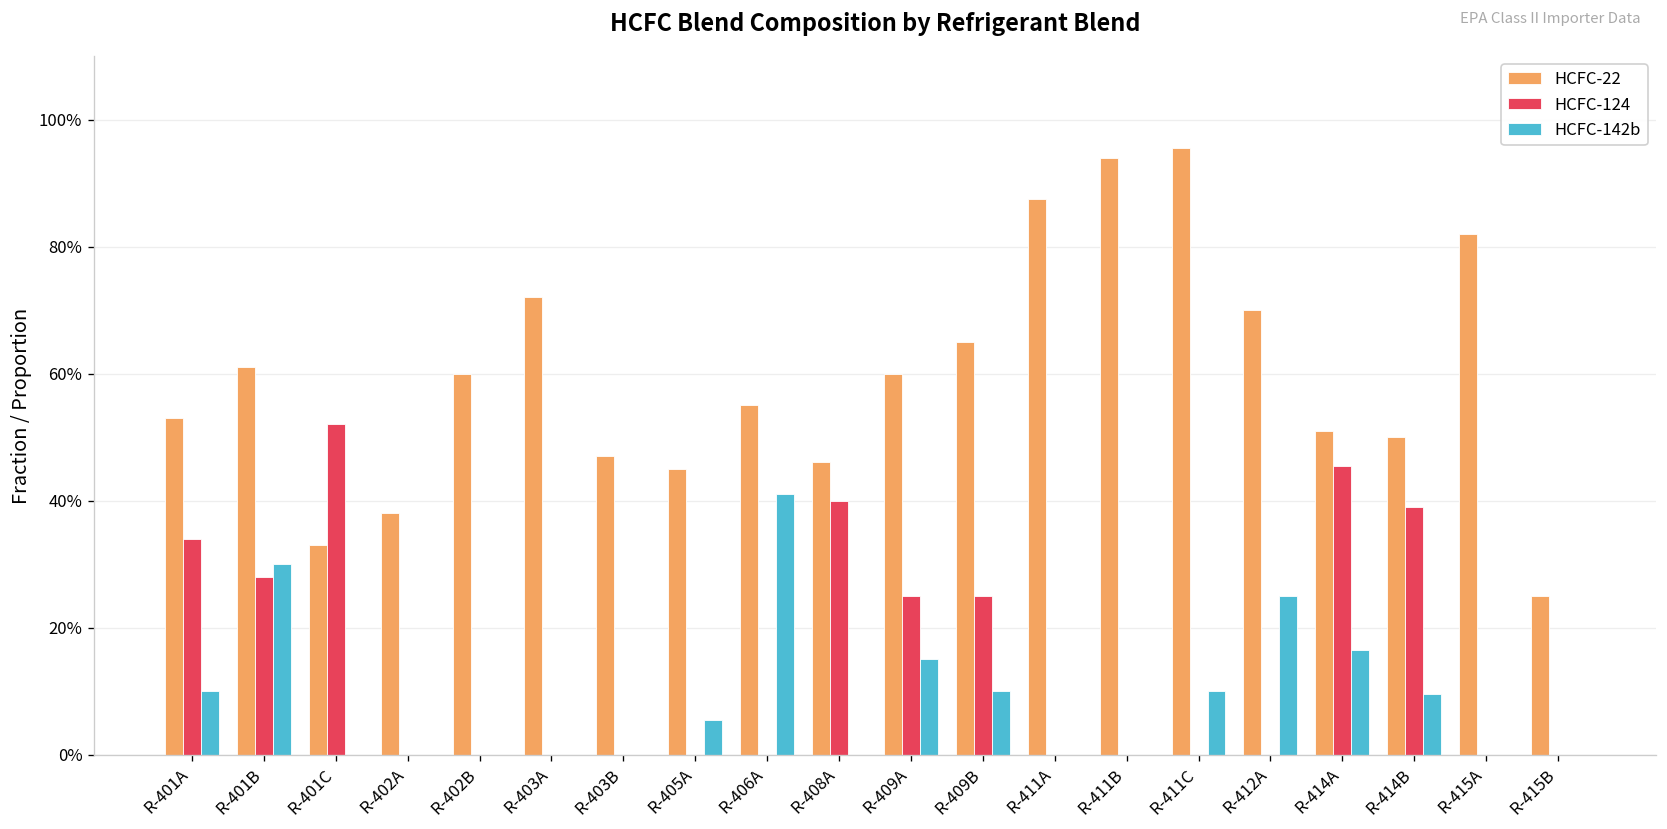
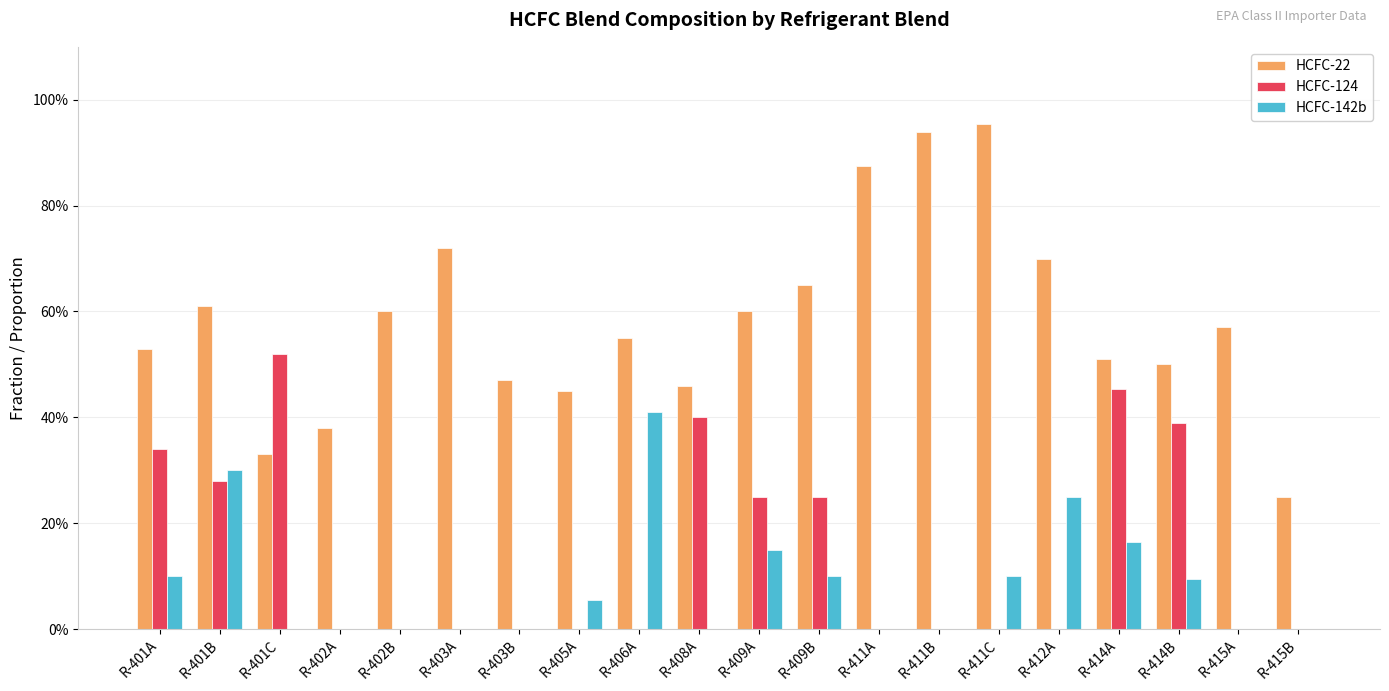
HCFC-22, R-415A: 82% -> 57%
